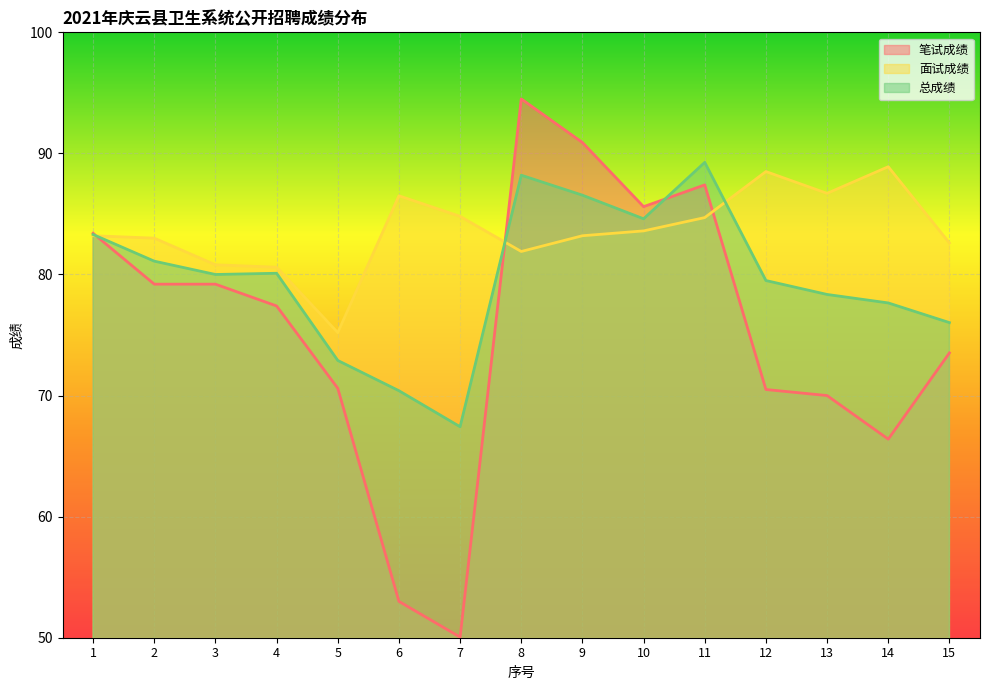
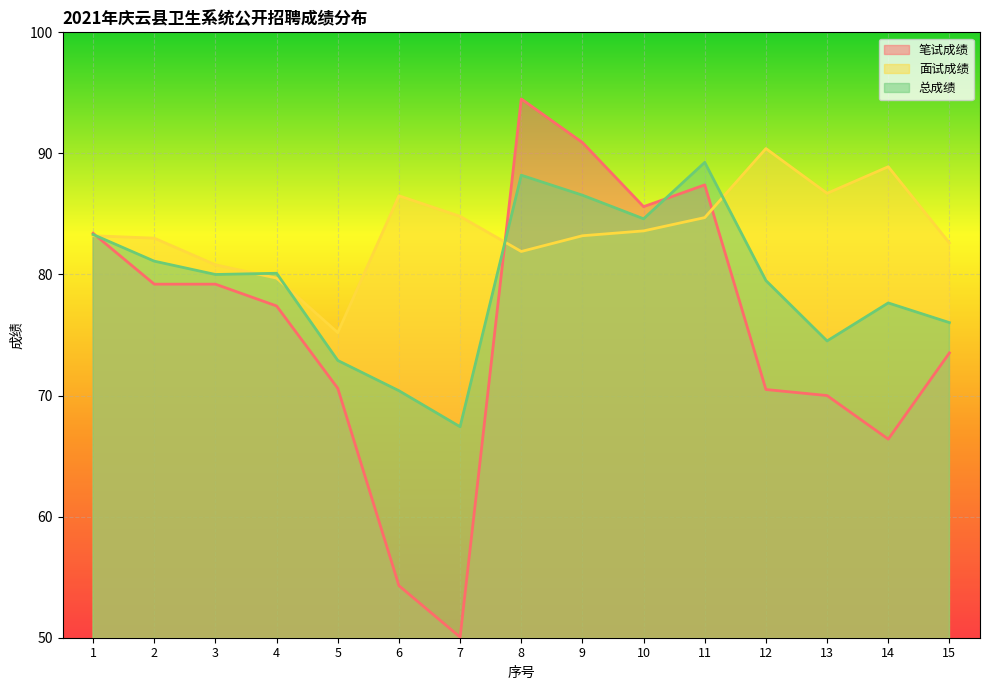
面试成绩, 4: 80.6 -> 79.7
笔试成绩, 6: 53.0 -> 54.3
面试成绩, 12: 88.5 -> 90.4
总成绩, 13: 78.4 -> 74.5
